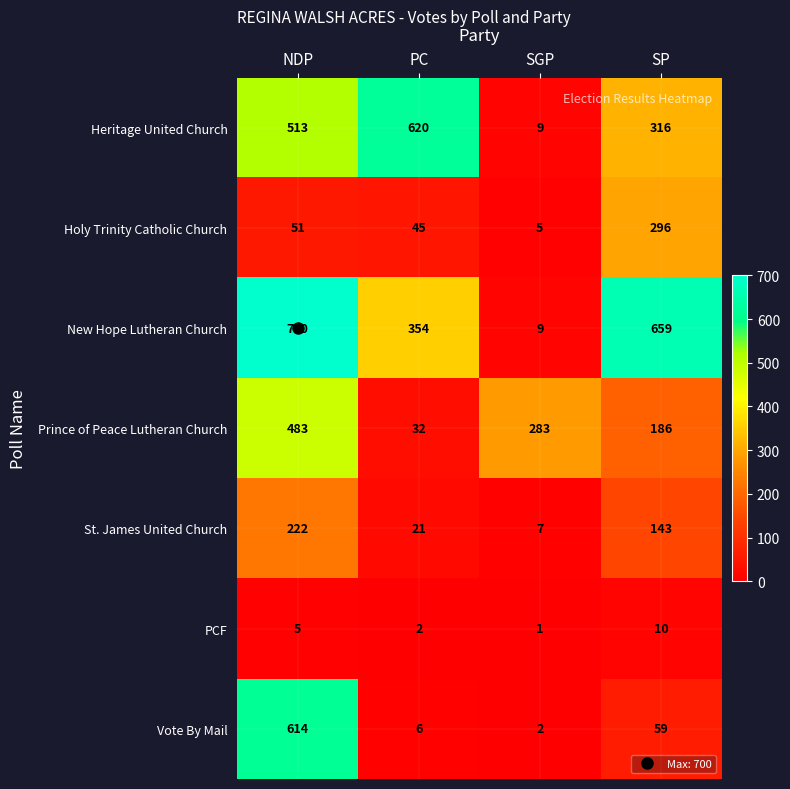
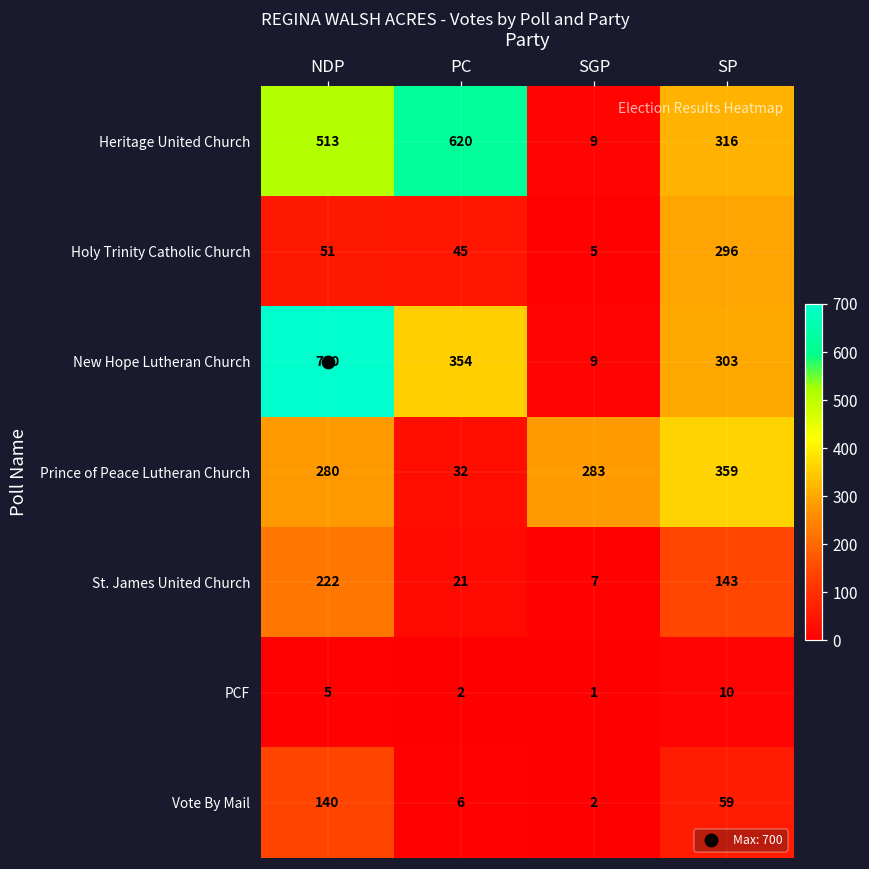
New Hope Lutheran Church, SP: 659 -> 303
Prince of Peace Lutheran Church, NDP: 483 -> 280
Prince of Peace Lutheran Church, SP: 186 -> 359
Vote By Mail, NDP: 614 -> 140
